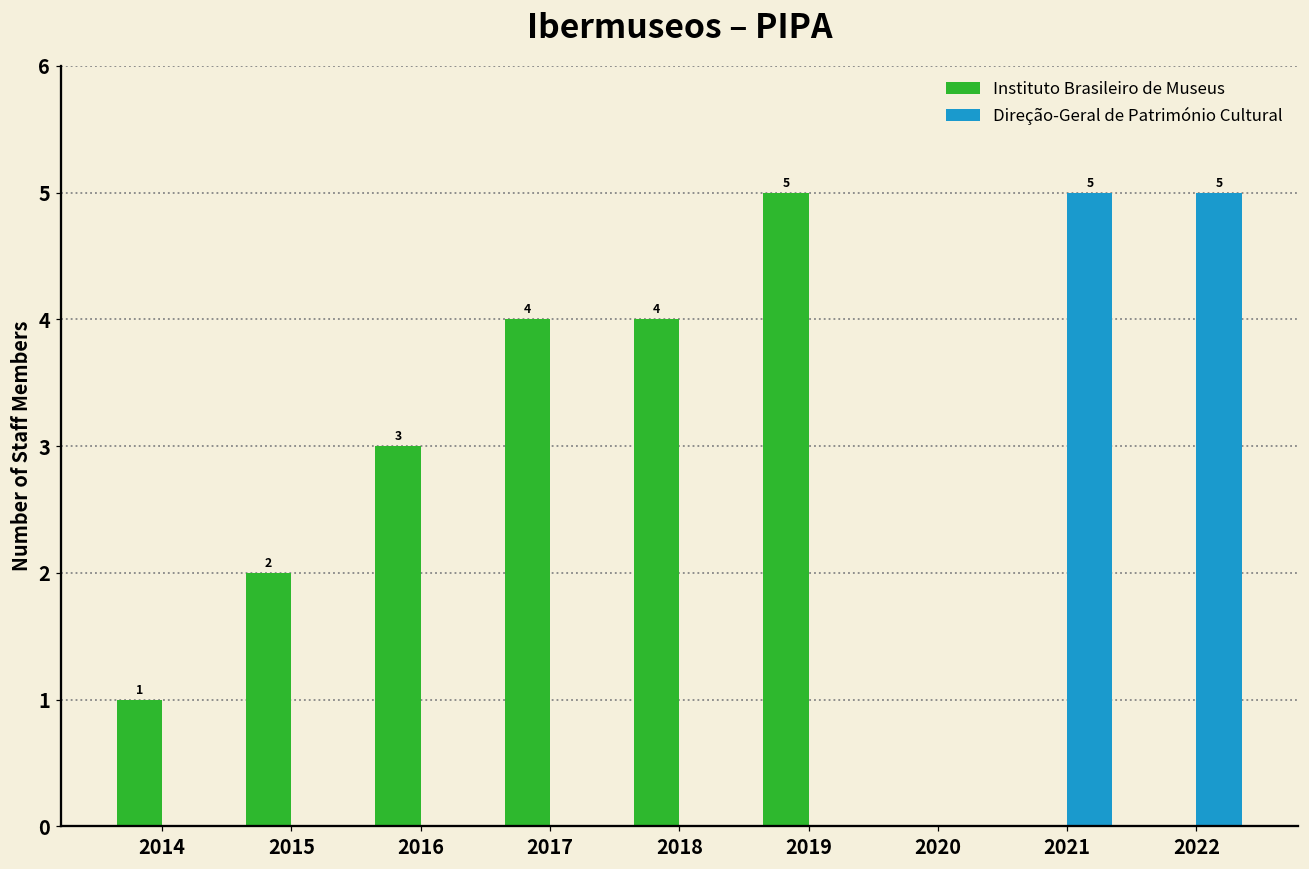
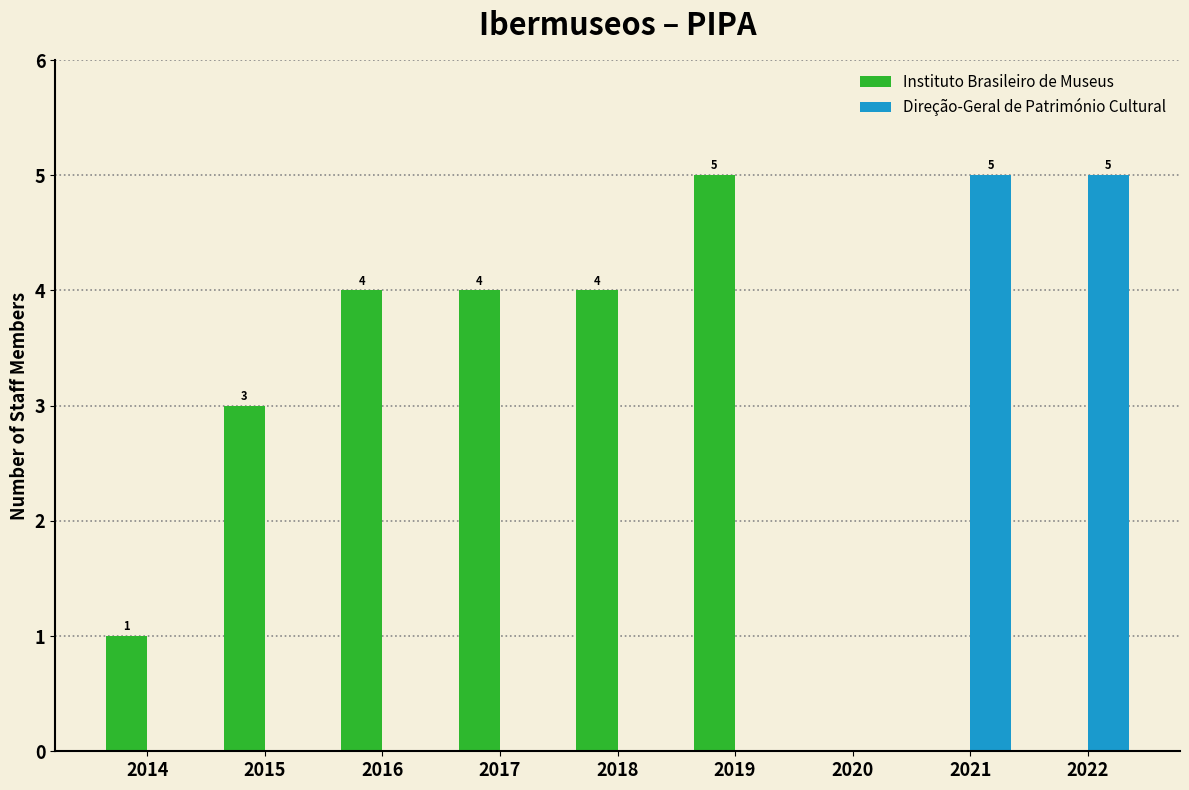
Instituto Brasileiro de Museus, 2015: 2 -> 3
Instituto Brasileiro de Museus, 2016: 3 -> 4
